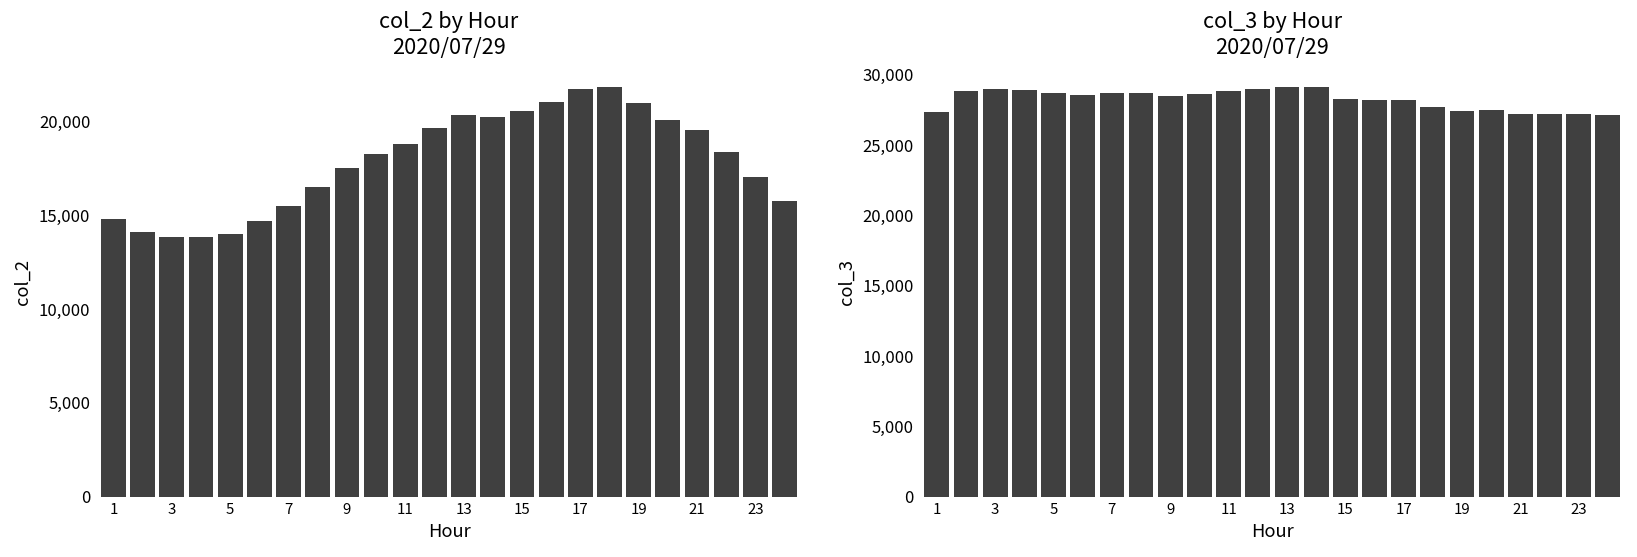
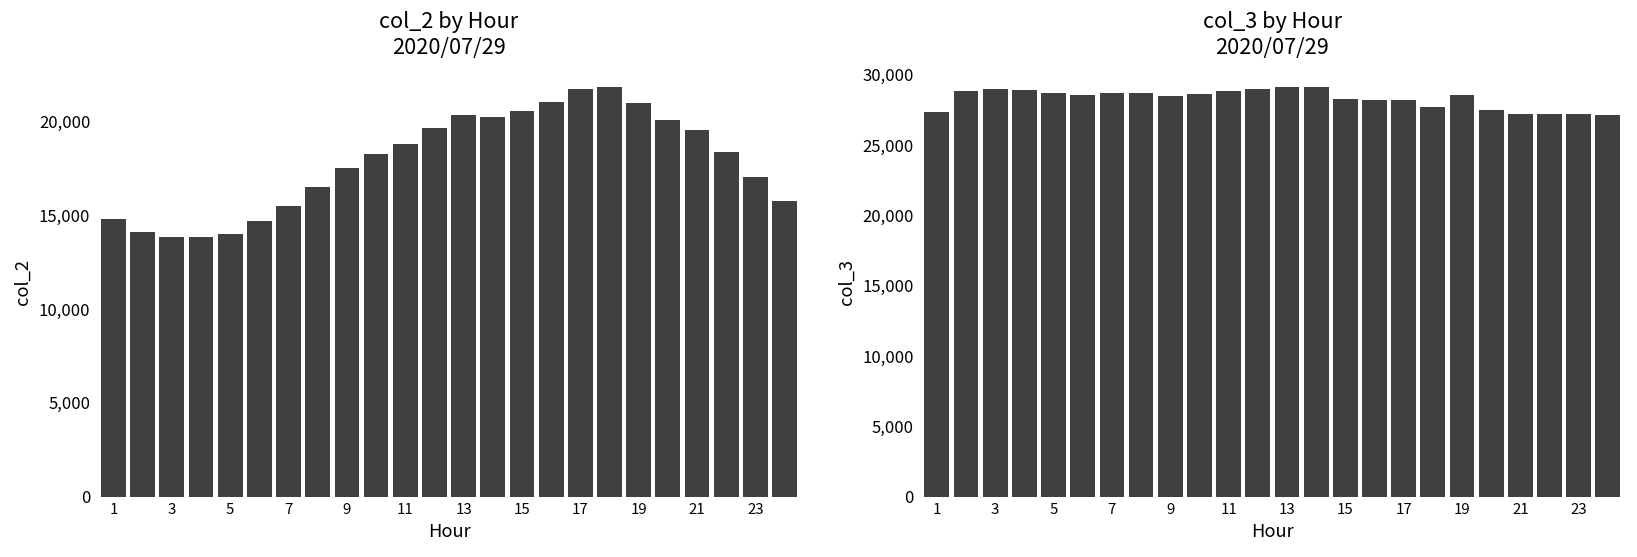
col_3 by Hour 2020/07/29, 19: 27,400 -> 28,600
